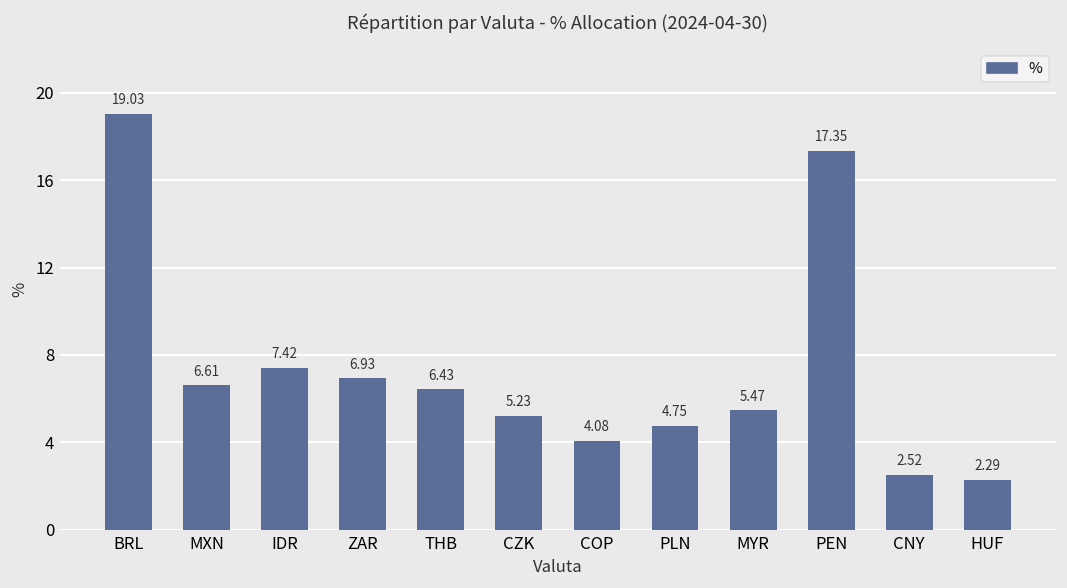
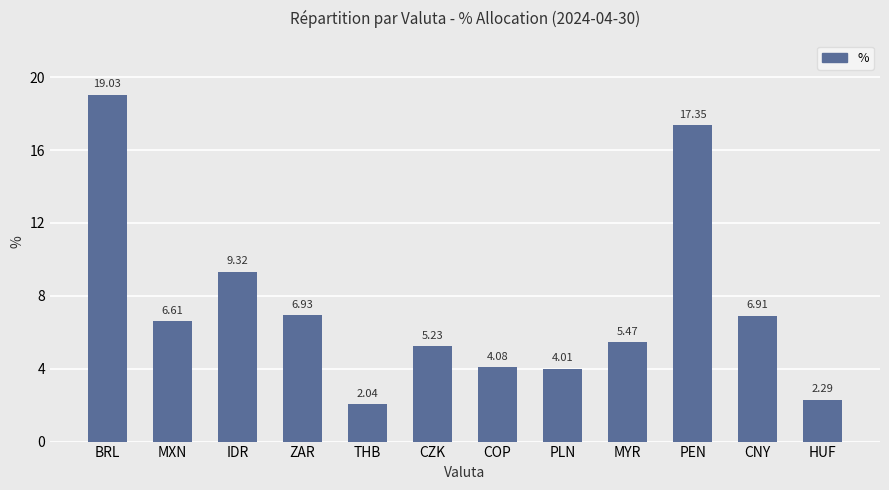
IDR: 7.42 -> 9.32
THB: 6.43 -> 2.04
PLN: 4.75 -> 4.01
CNY: 2.52 -> 6.91
